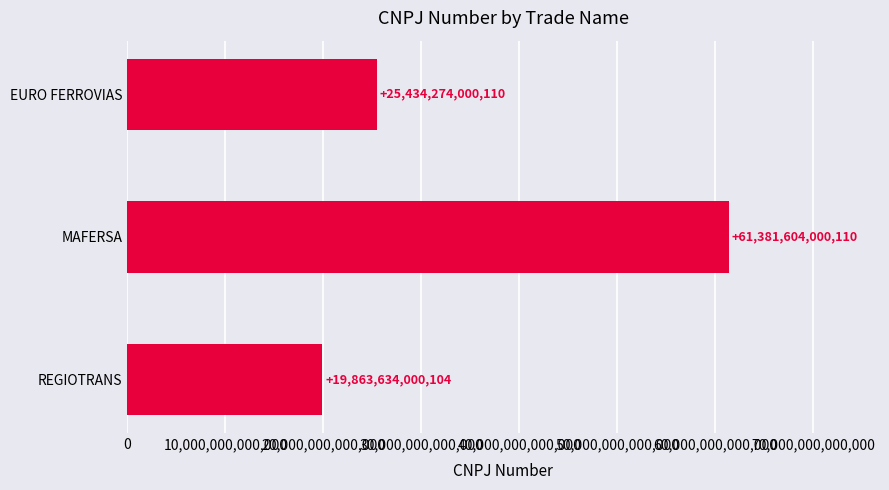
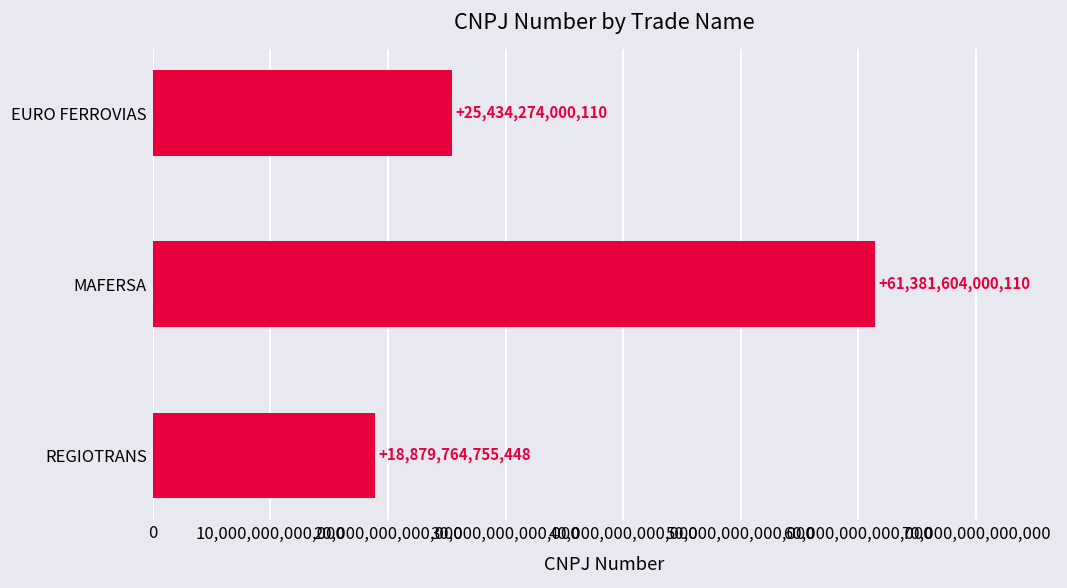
REGIOTRANS: +19,863,634,000,104 -> +18,879,764,755,448
